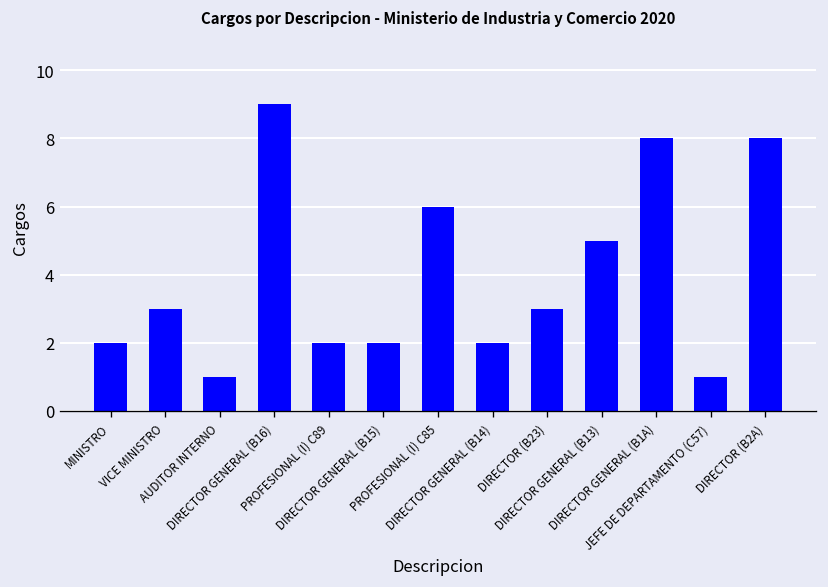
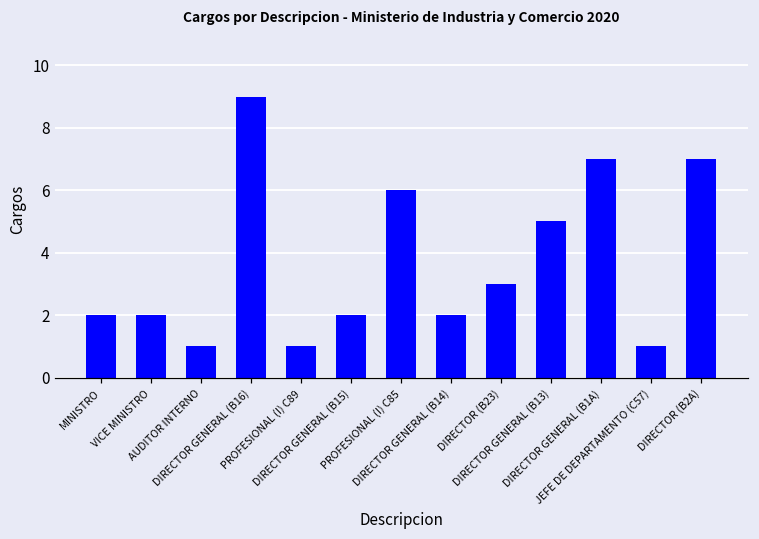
VICE MINISTRO: 3 -> 2
PROFESIONAL (I) C89: 2 -> 1
DIRECTOR GENERAL (B1A): 8 -> 7
DIRECTOR (B2A): 8 -> 7
